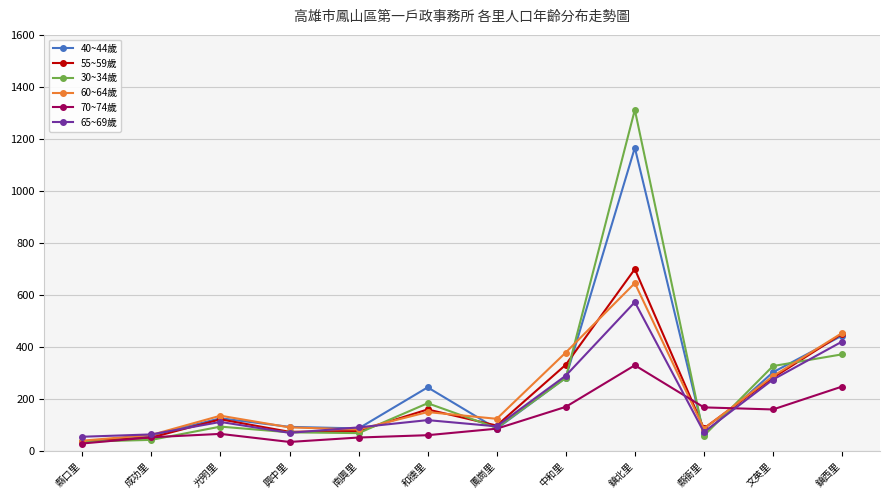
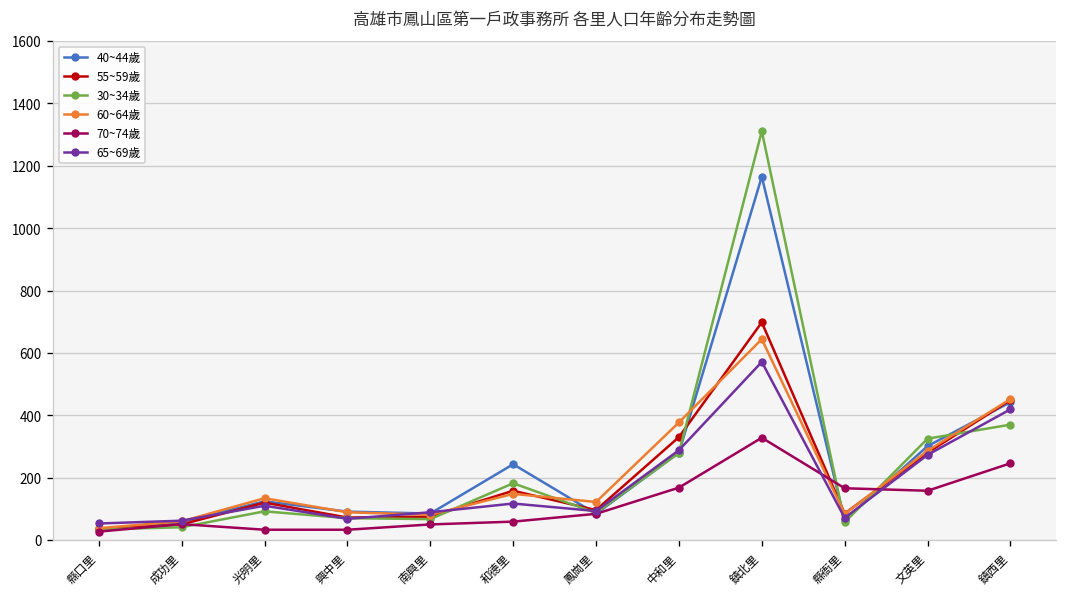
70~74歲, 光明里: 60 -> 30
